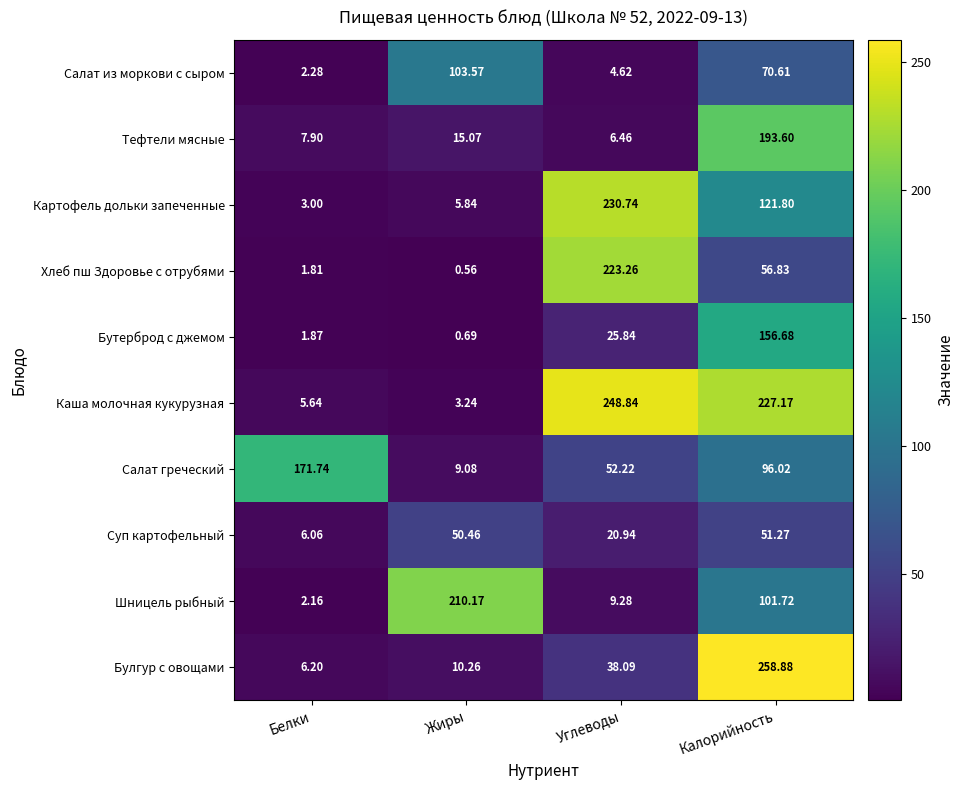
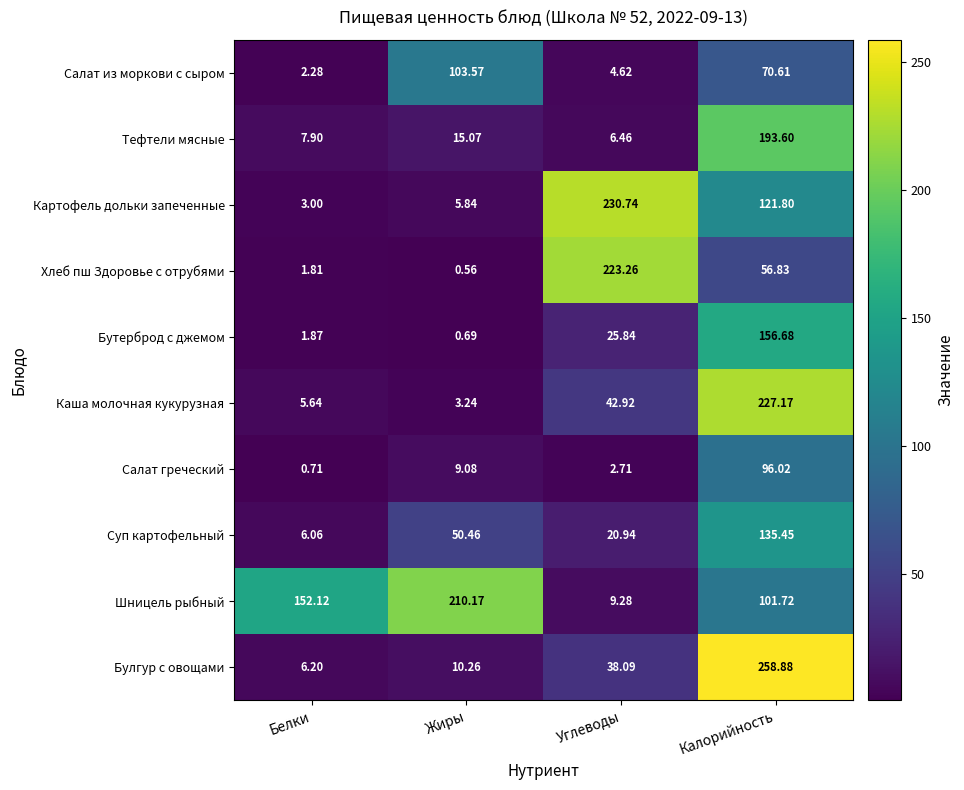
Каша молочная кукурузная, Углеводы: 248.84 -> 42.92
Салат греческий, Белки: 171.74 -> 0.71
Салат греческий, Углеводы: 52.22 -> 2.71
Суп картофельный, Калорийность: 51.27 -> 135.45
Шницель рыбный, Белки: 2.16 -> 152.12
